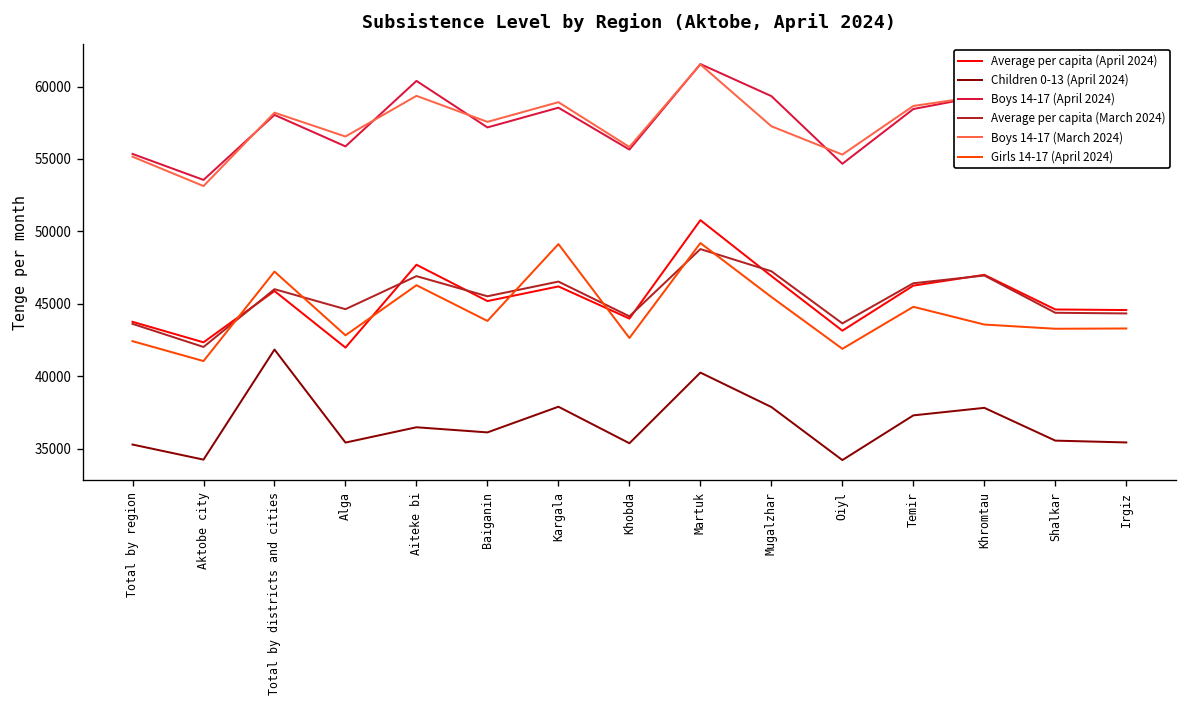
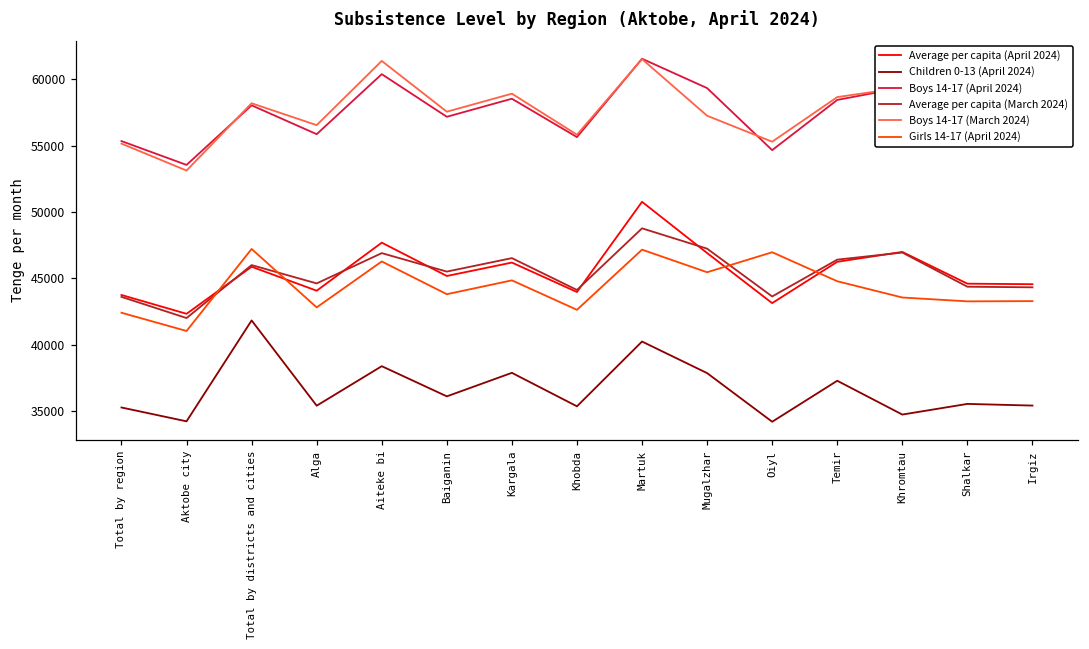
Average per capita (April 2024), Alga: 42000 -> 44100
Children 0-13 (April 2024), Aiteke bi: 36500 -> 38400
Boys 14-17 (March 2024), Aiteke bi: 59400 -> 61400
Girls 14-17 (April 2024), Kargala: 49100 -> 44900
Girls 14-17 (April 2024), Martuk: 49200 -> 47200
Girls 14-17 (April 2024), Oiyl: 41900 -> 47000
Children 0-13 (April 2024), Khromtau: 37800 -> 34700
